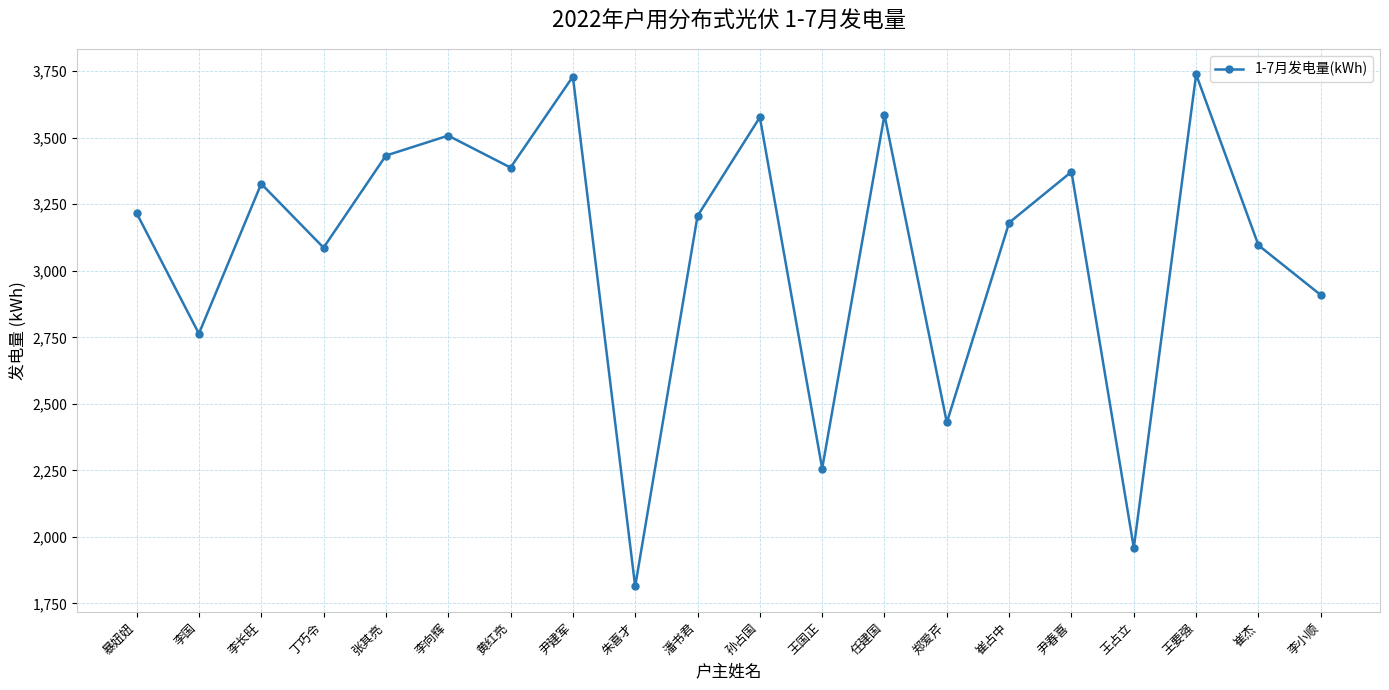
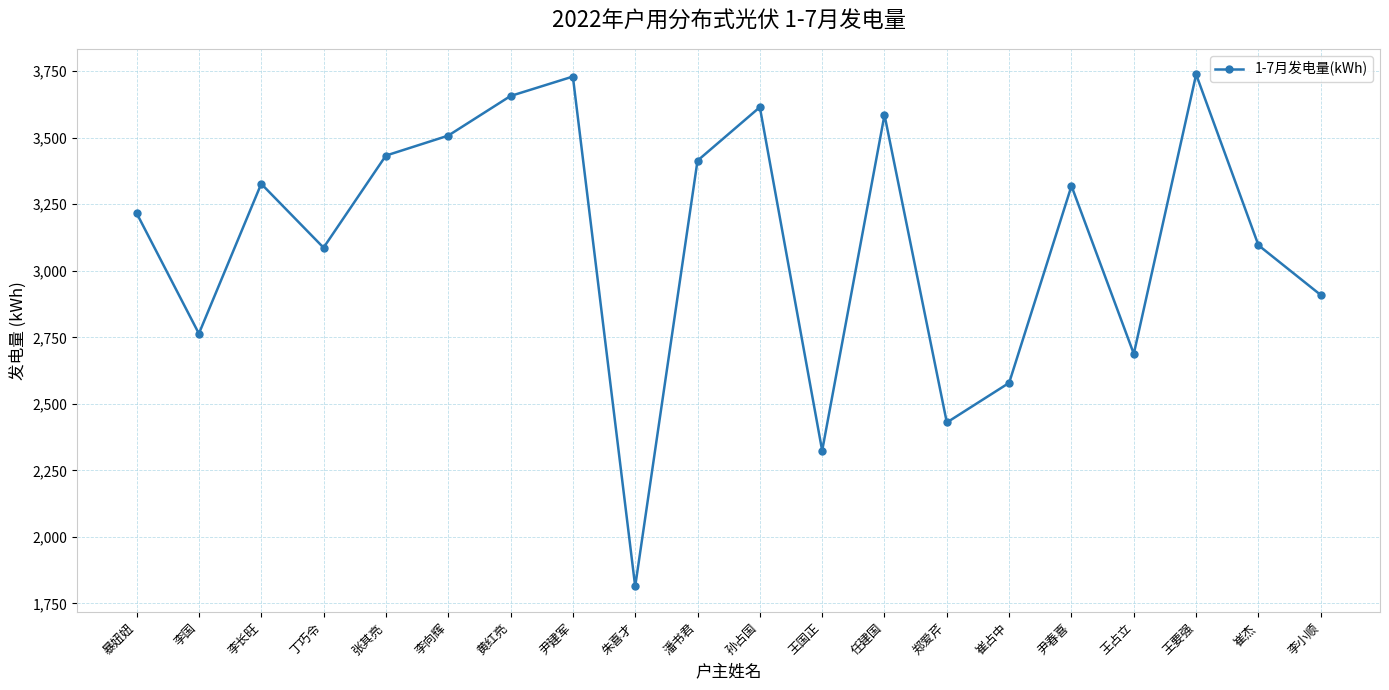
黄红亮: 3,390 -> 3,660
潘书君: 3,210 -> 3,410
孙占国: 3,580 -> 3,620
王国正: 2,260 -> 2,320
崔占中: 3,180 -> 2,580
尹春喜: 3,370 -> 3,320
王占立: 1,960 -> 2,690
